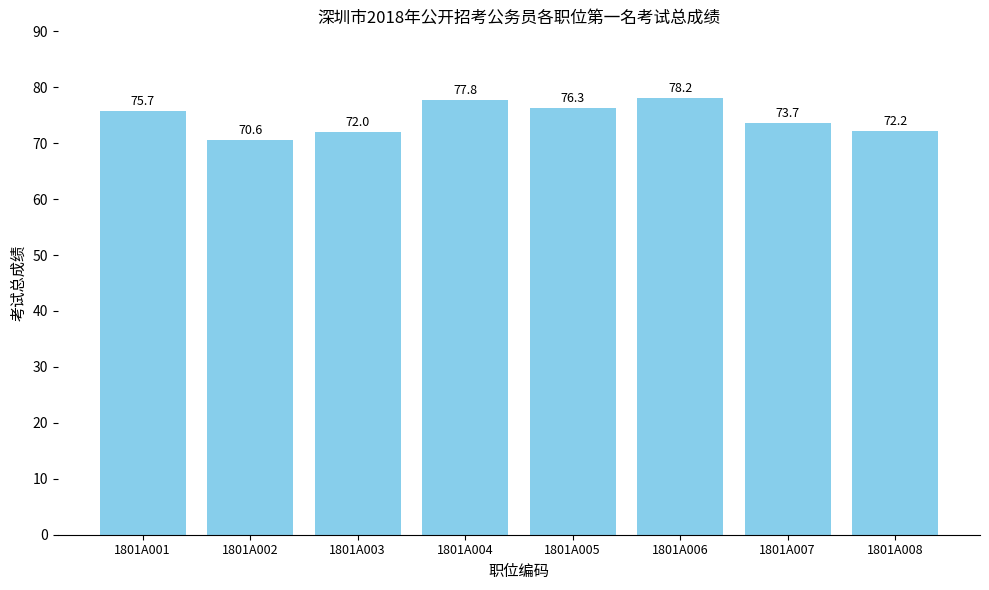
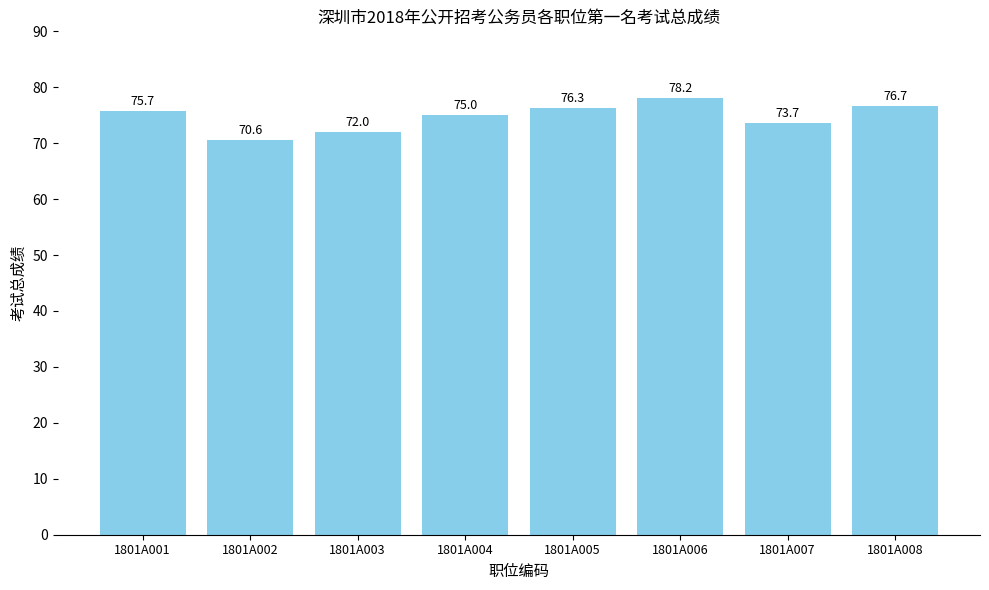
1801A004: 77.8 -> 75.0
1801A008: 72.2 -> 76.7
